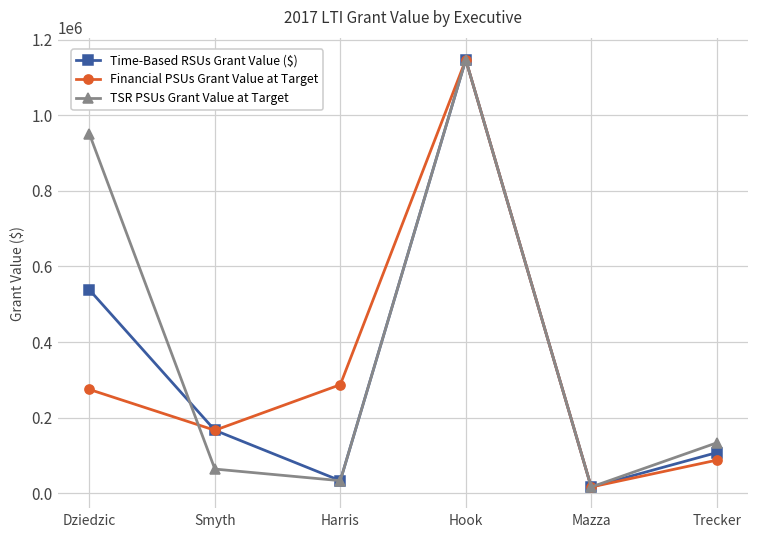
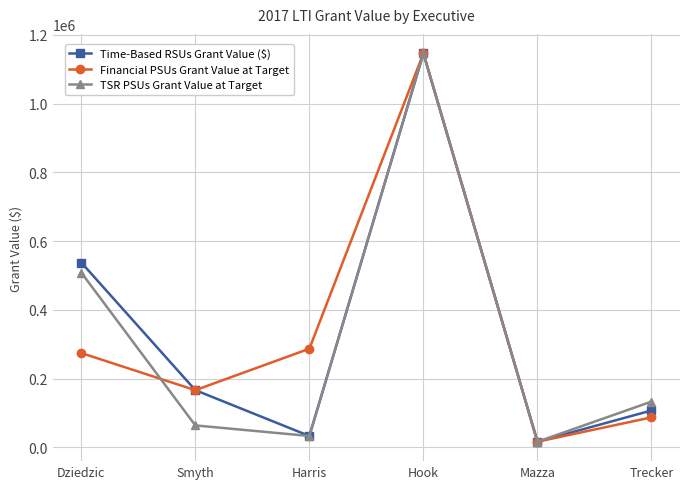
TSR PSUs Grant Value at Target, Dziedzic: 950000 -> 510000
